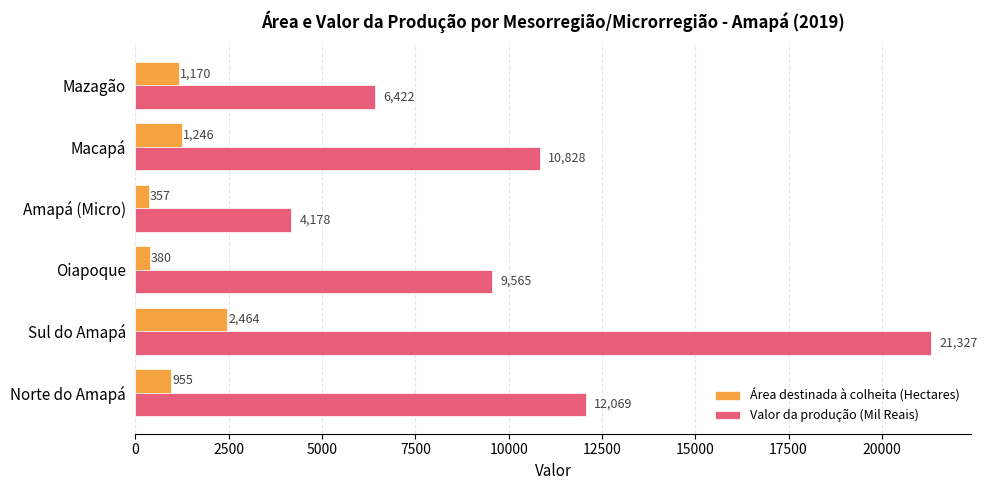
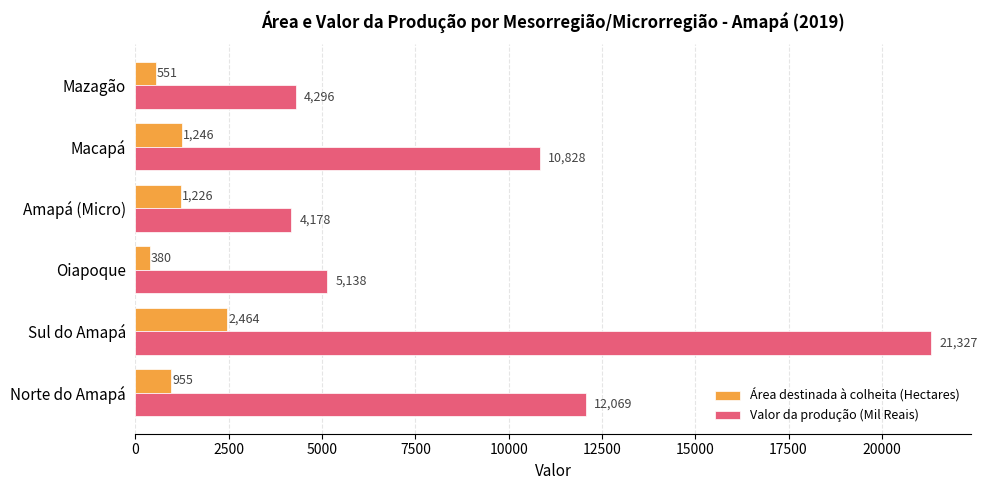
Área destinada à colheita (Hectares), Mazagão: 1,170 -> 551
Valor da produção (Mil Reais), Mazagão: 6,422 -> 4,296
Área destinada à colheita (Hectares), Amapá (Micro): 357 -> 1,226
Valor da produção (Mil Reais), Oiapoque: 9,565 -> 5,138
